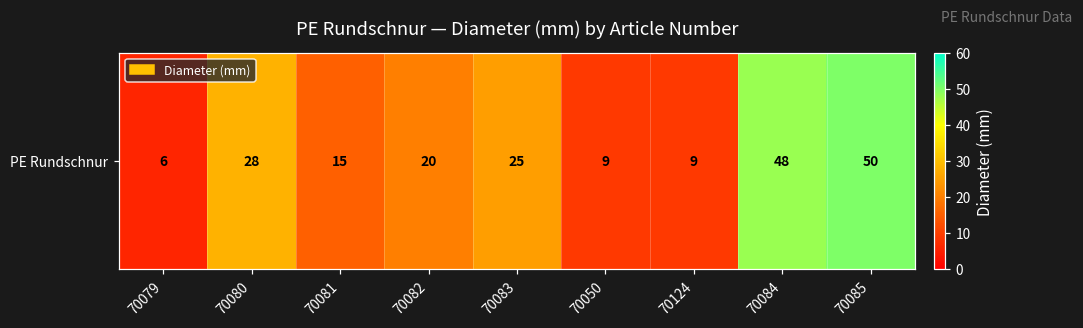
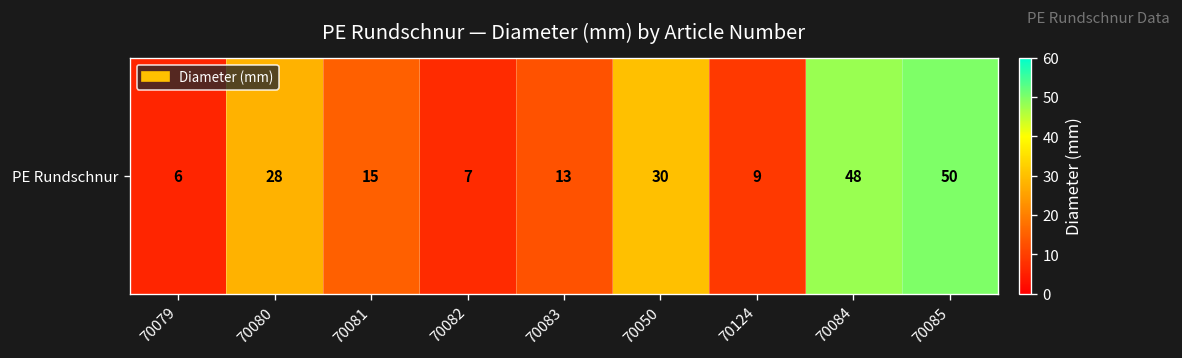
PE Rundschnur, 70082: 20 -> 7
PE Rundschnur, 70083: 25 -> 13
PE Rundschnur, 70050: 9 -> 30
